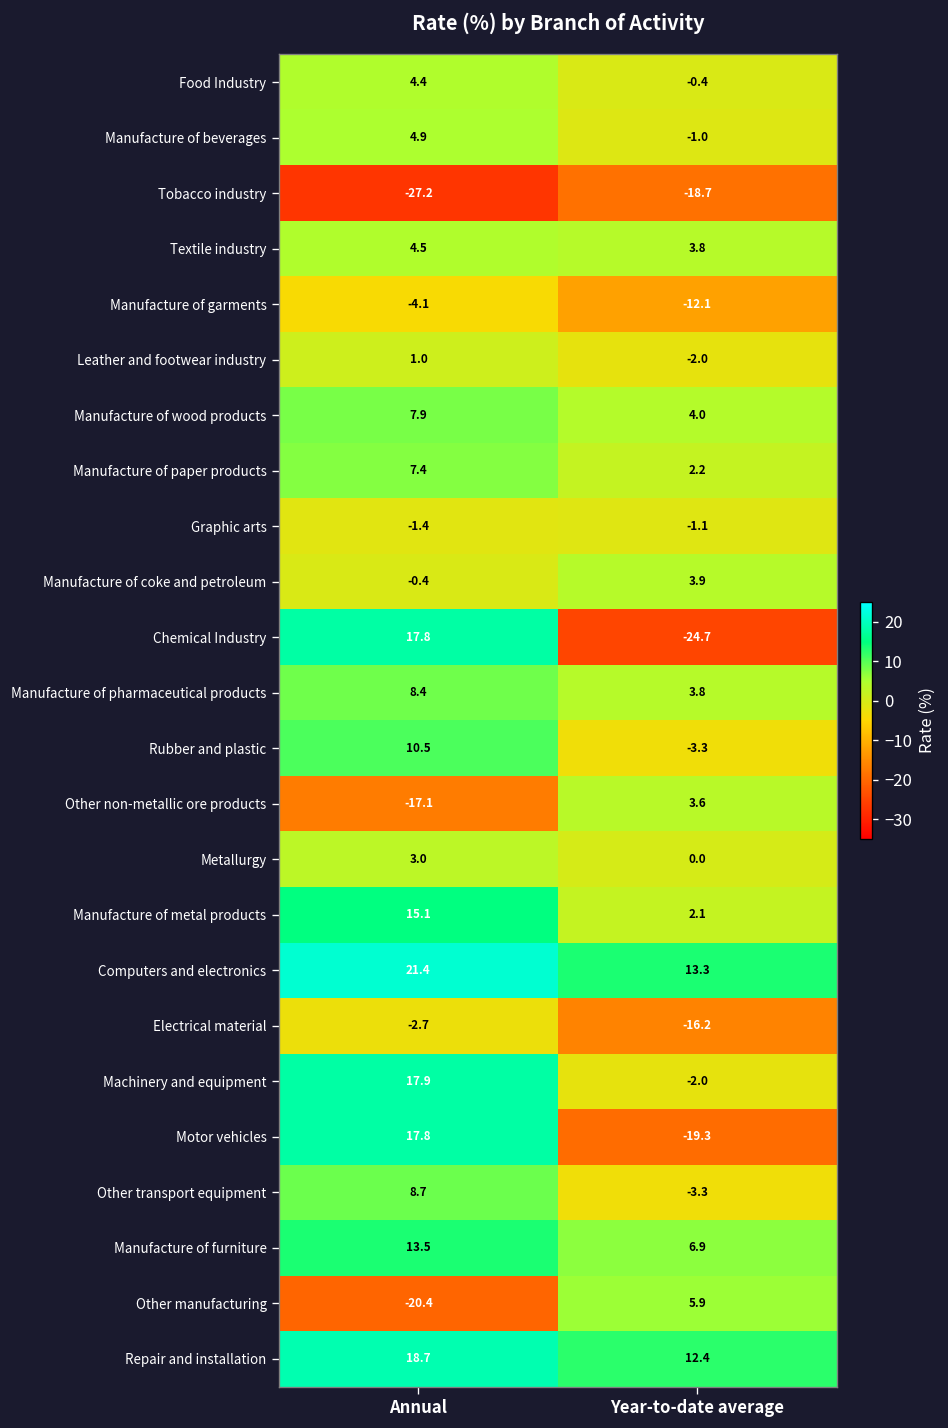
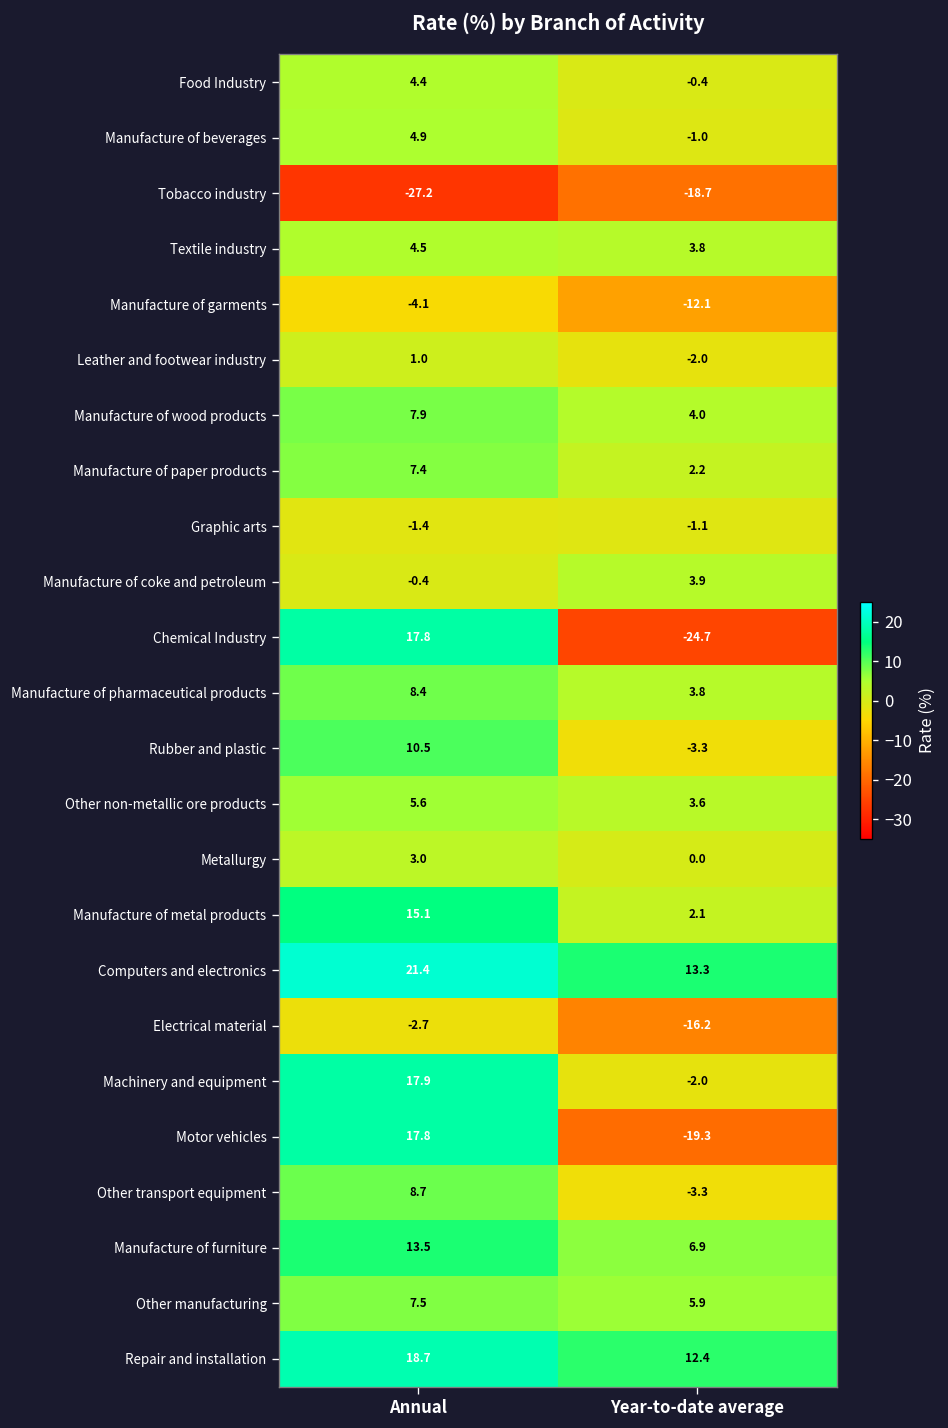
Other non-metallic ore products, Annual: -17.1 -> 5.6
Other manufacturing, Annual: -20.4 -> 7.5
